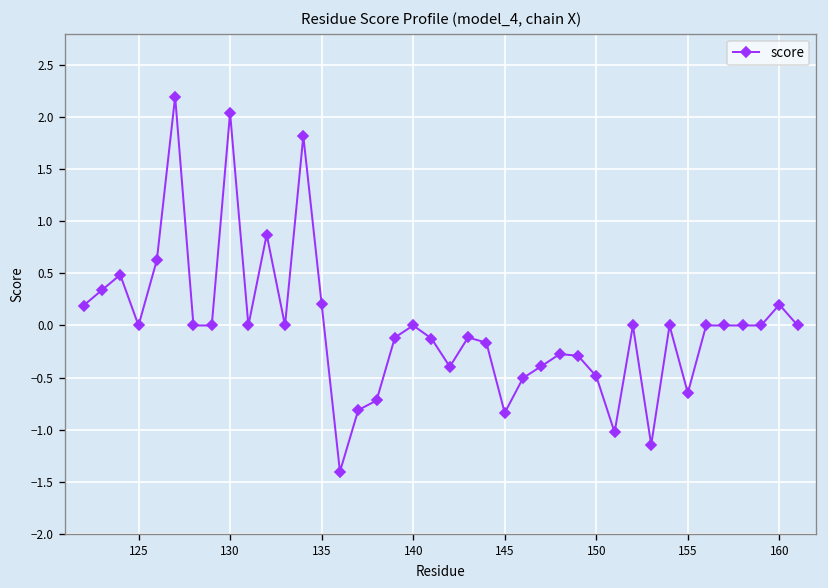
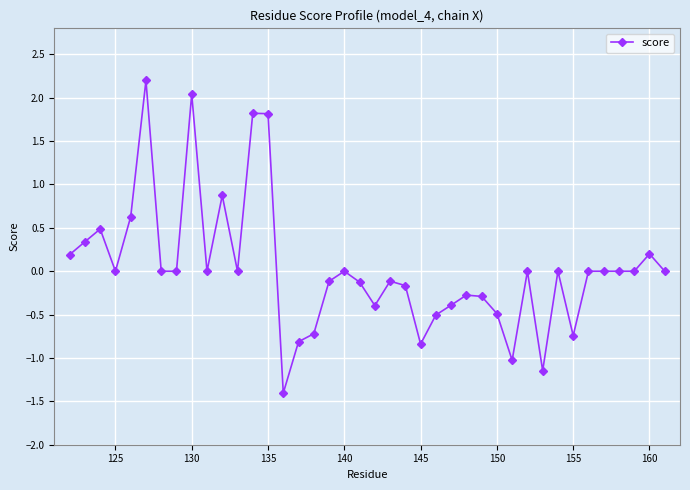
135: 0.2 -> 1.8
155: -0.6 -> -0.7
